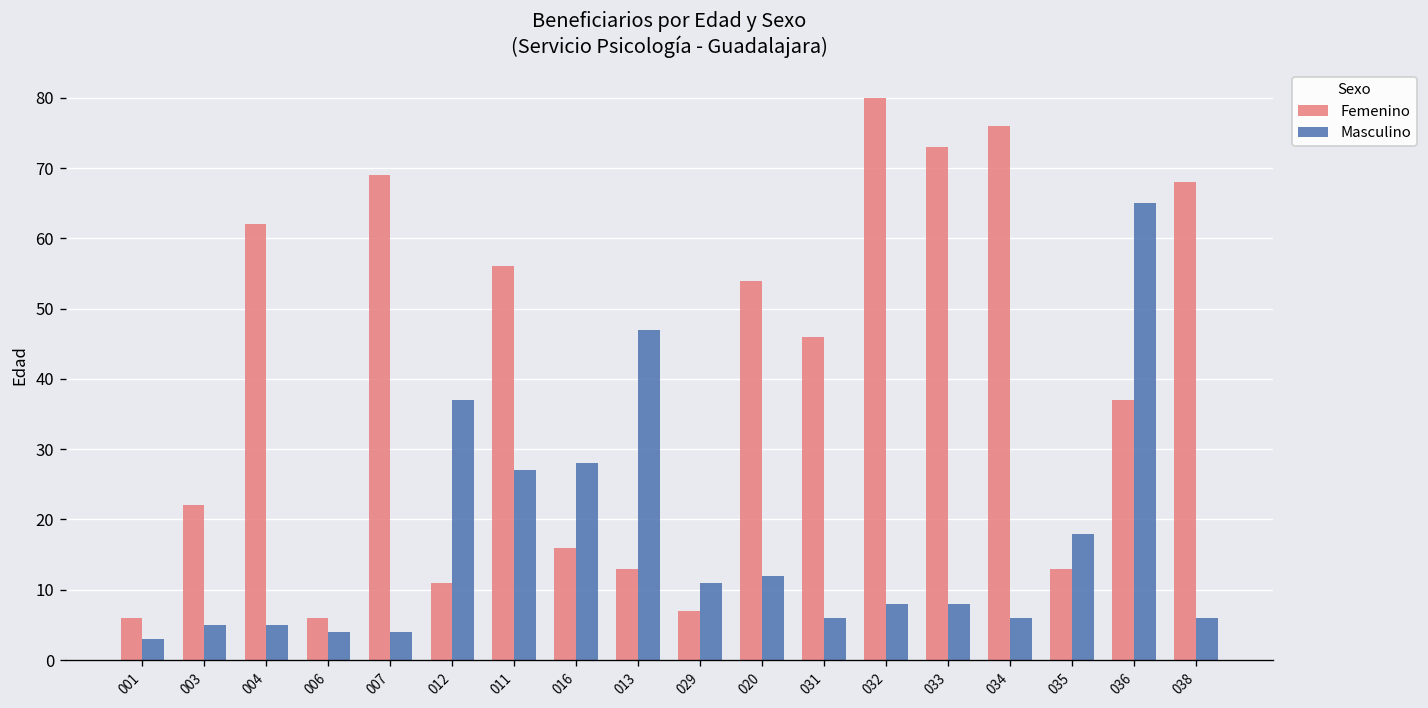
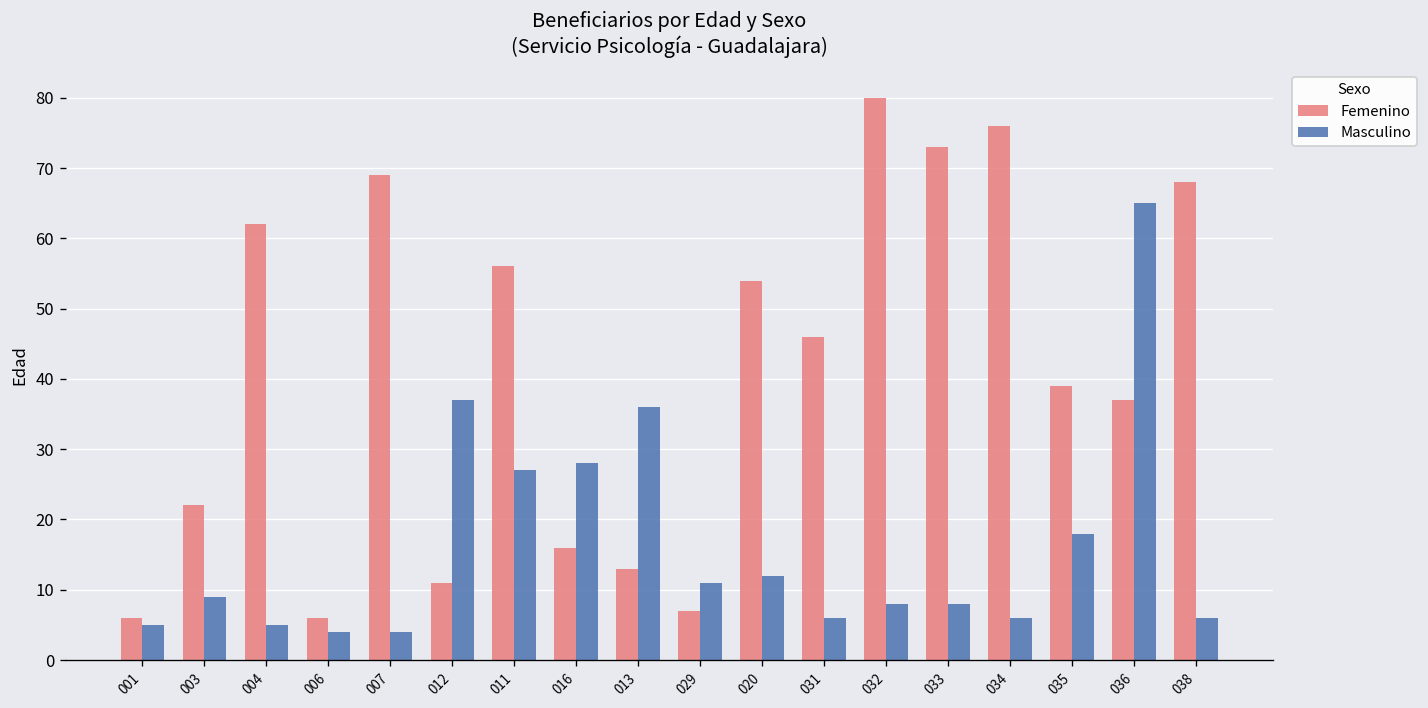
Masculino, 001: 3 -> 5
Masculino, 003: 5 -> 9
Masculino, 013: 47 -> 36
Femenino, 035: 13 -> 39
